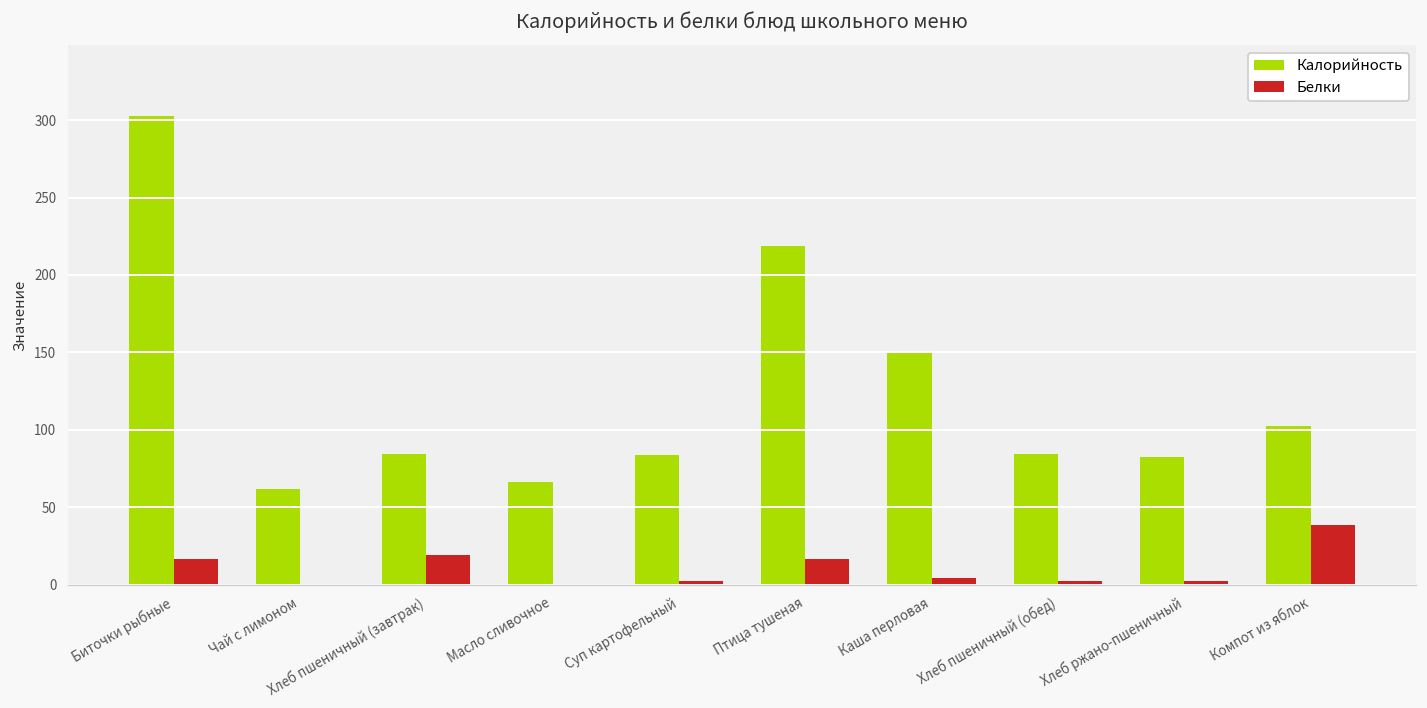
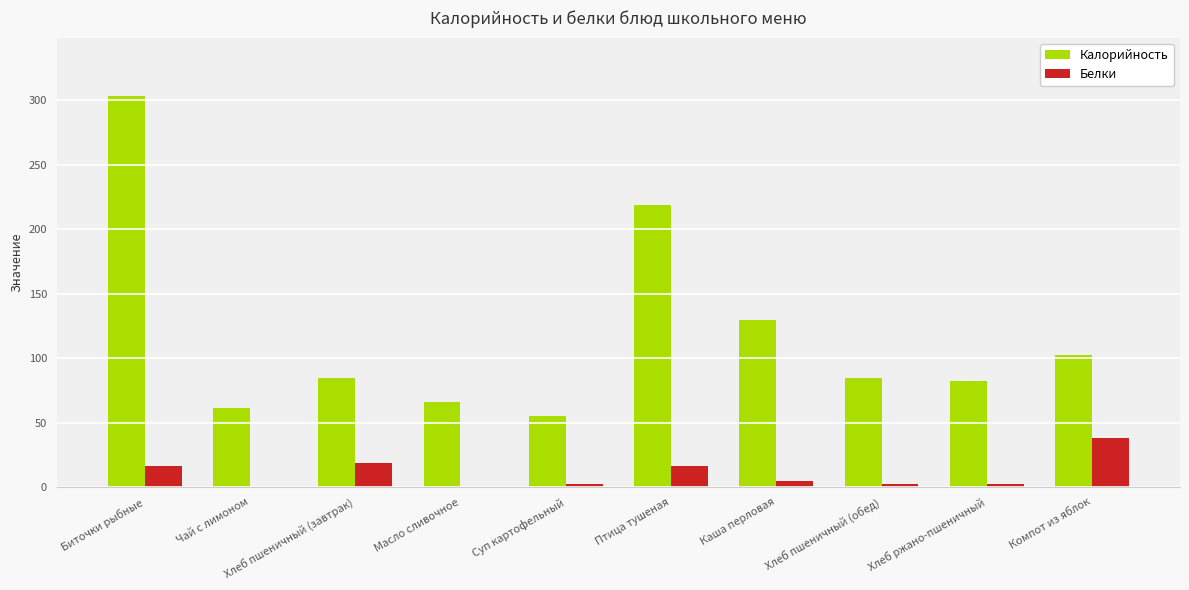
Калорийность, Суп картофельный: 84 -> 55
Калорийность, Каша перловая: 150 -> 130
